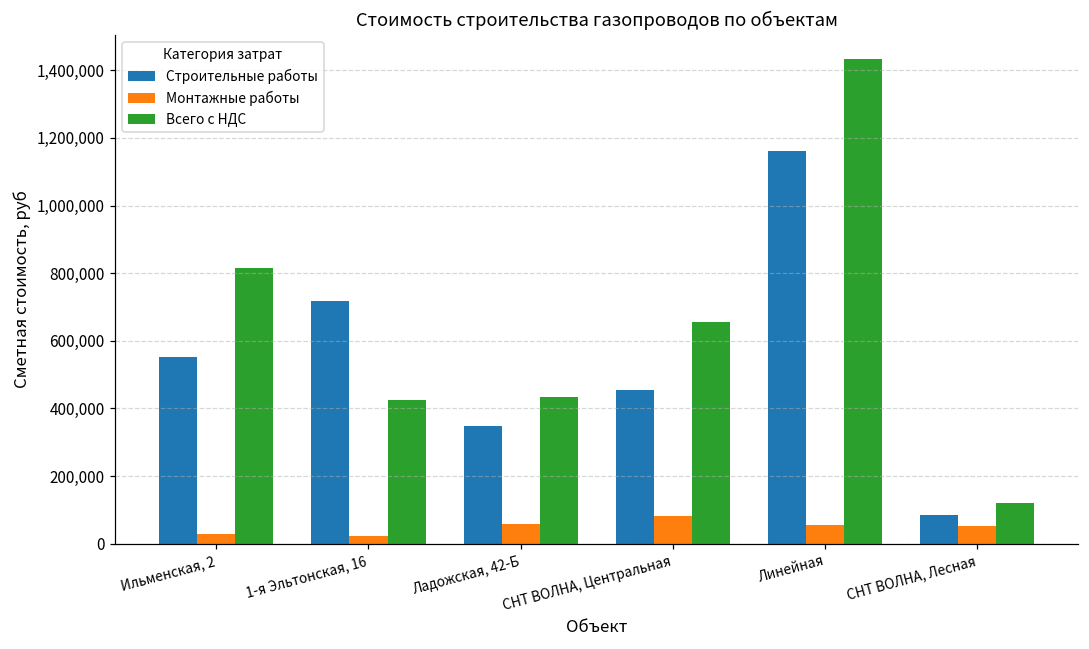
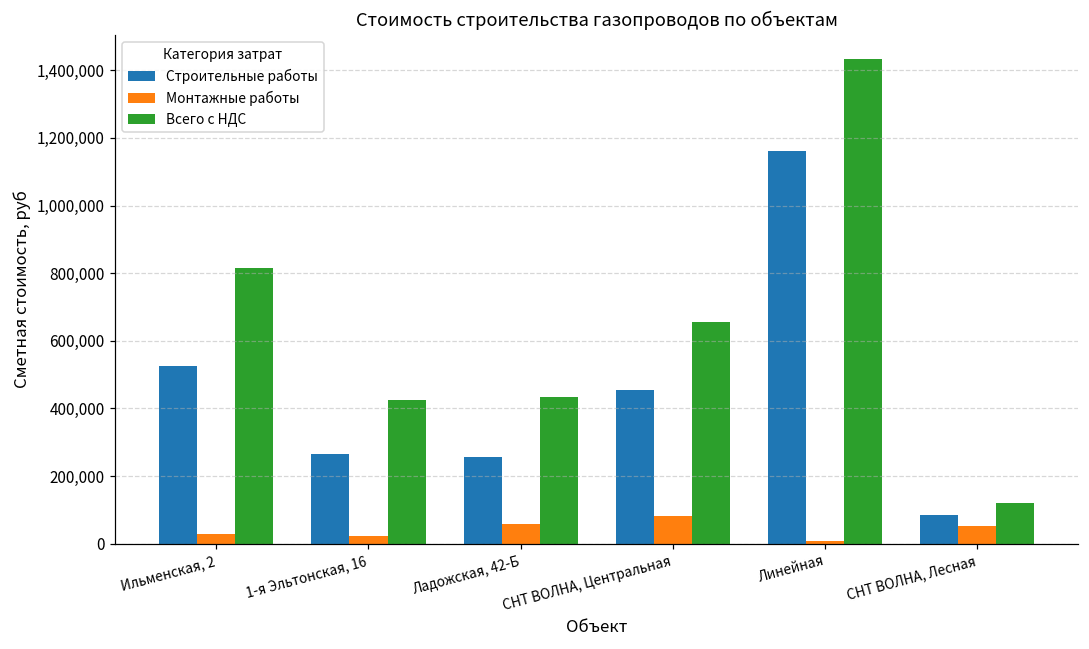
Строительные работы, Ильменская, 2: 550,000 -> 530,000
Строительные работы, 1-я Эльтонская, 16: 720,000 -> 260,000
Строительные работы, Ладожская, 42-Б: 350,000 -> 260,000
Монтажные работы, Линейная: 60,000 -> 10,000
